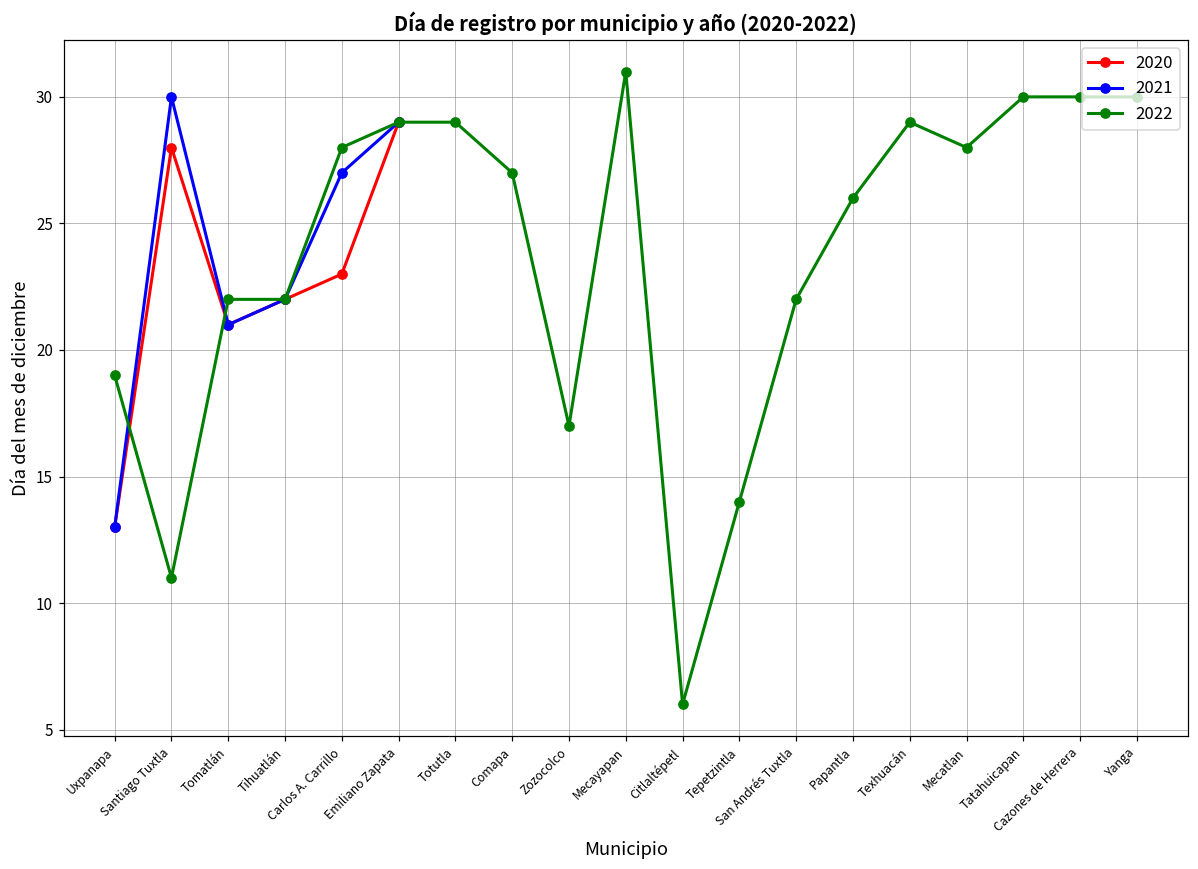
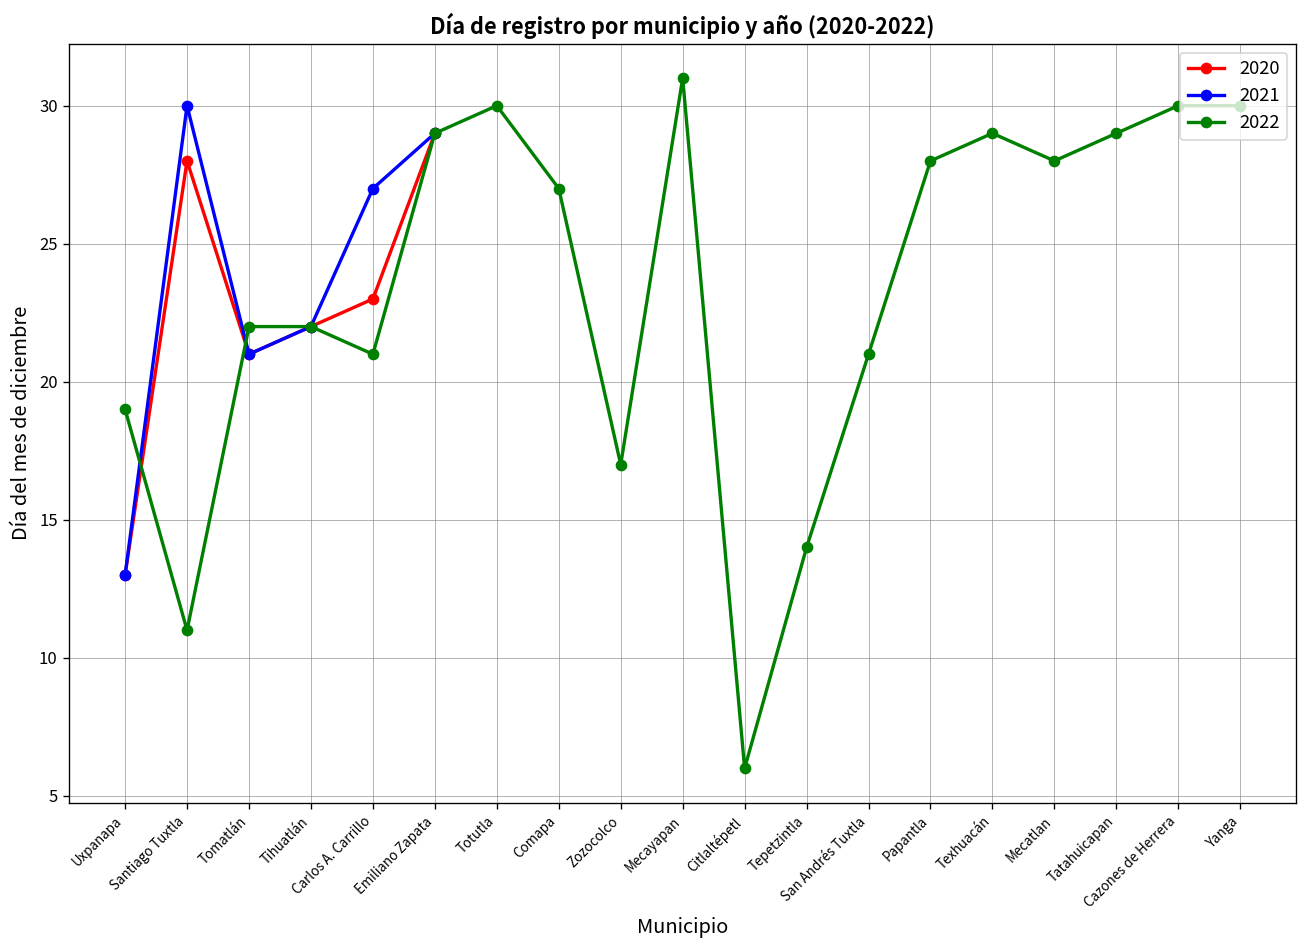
2022, Carlos A. Carrillo: 28 -> 21
2022, Totutla: 29 -> 30
2022, San Andrés Tuxtla: 22 -> 21
2022, Papantla: 26 -> 28
2022, Tatahuicapan: 30 -> 29
